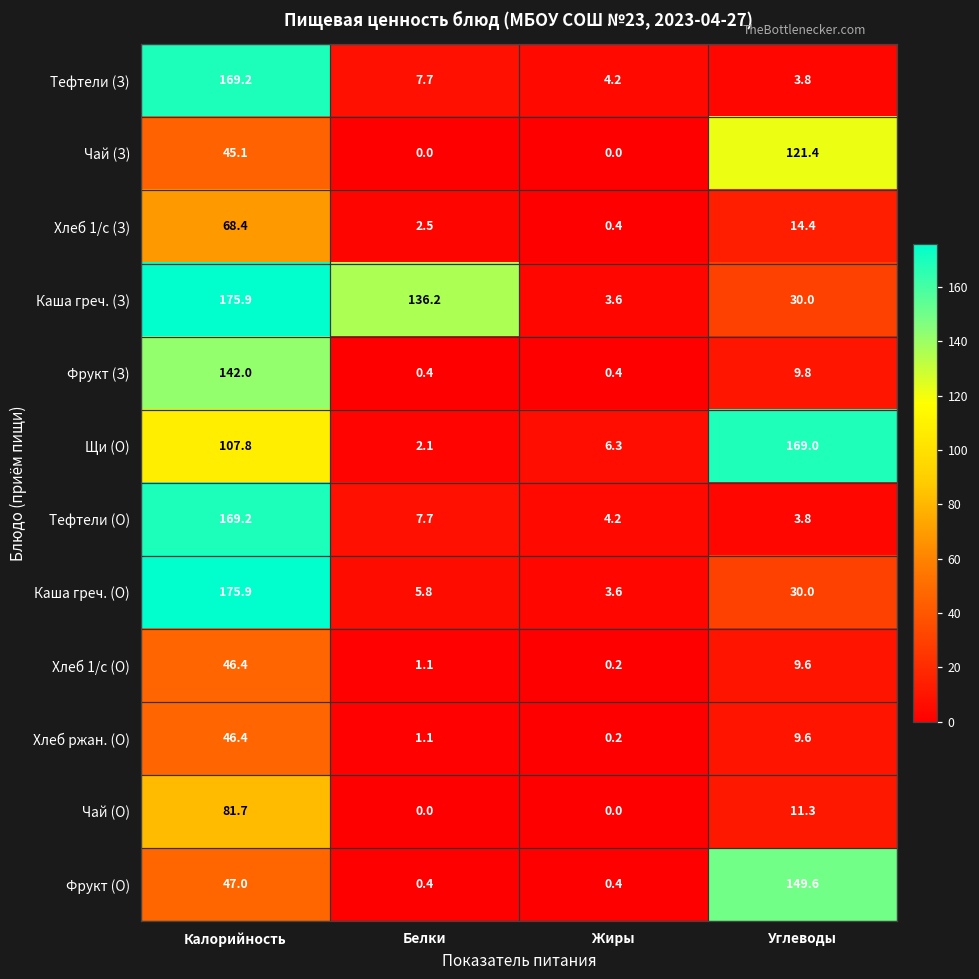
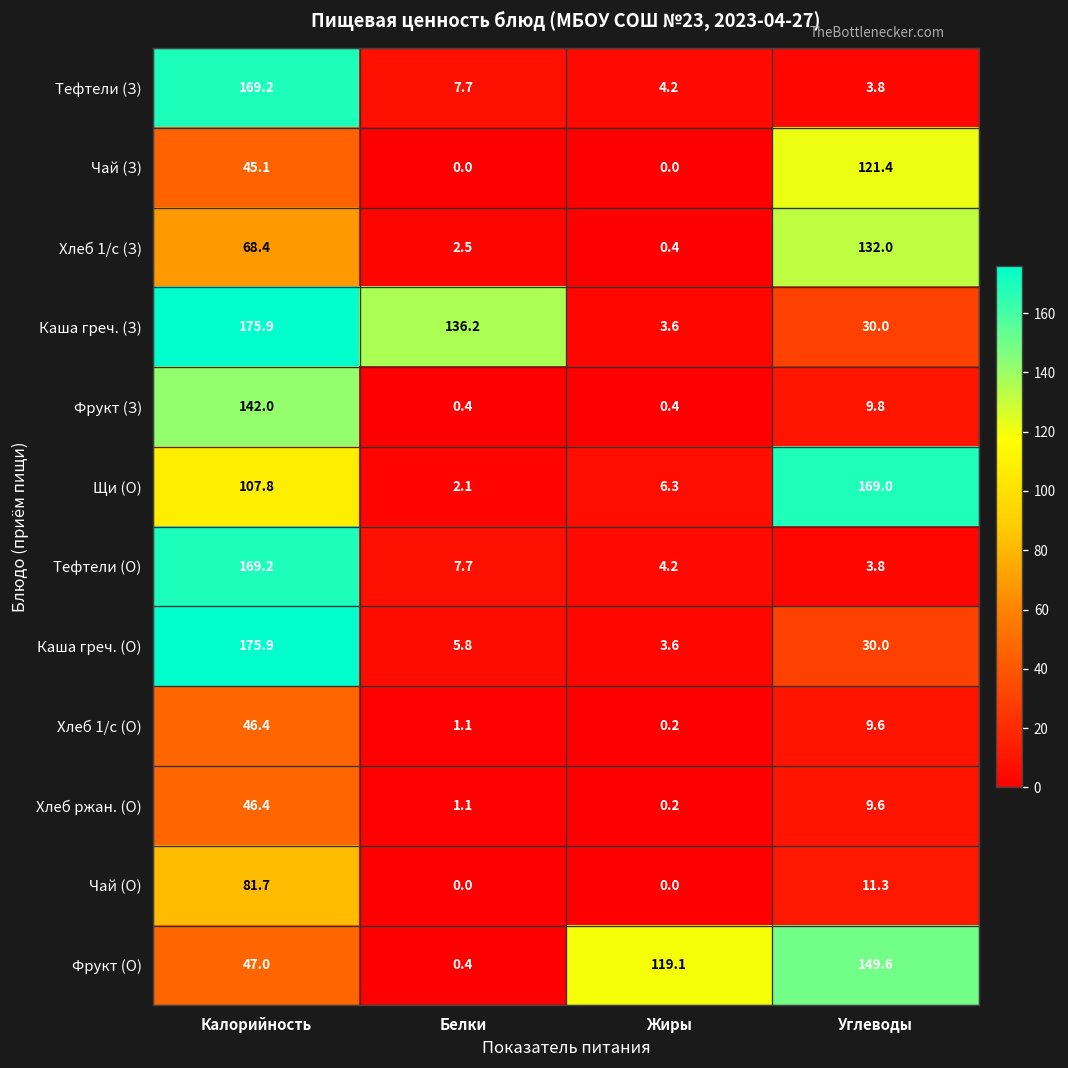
Хлеб 1/с (З), Углеводы: 14.4 -> 132.0
Фрукт (О), Жиры: 0.4 -> 119.1
